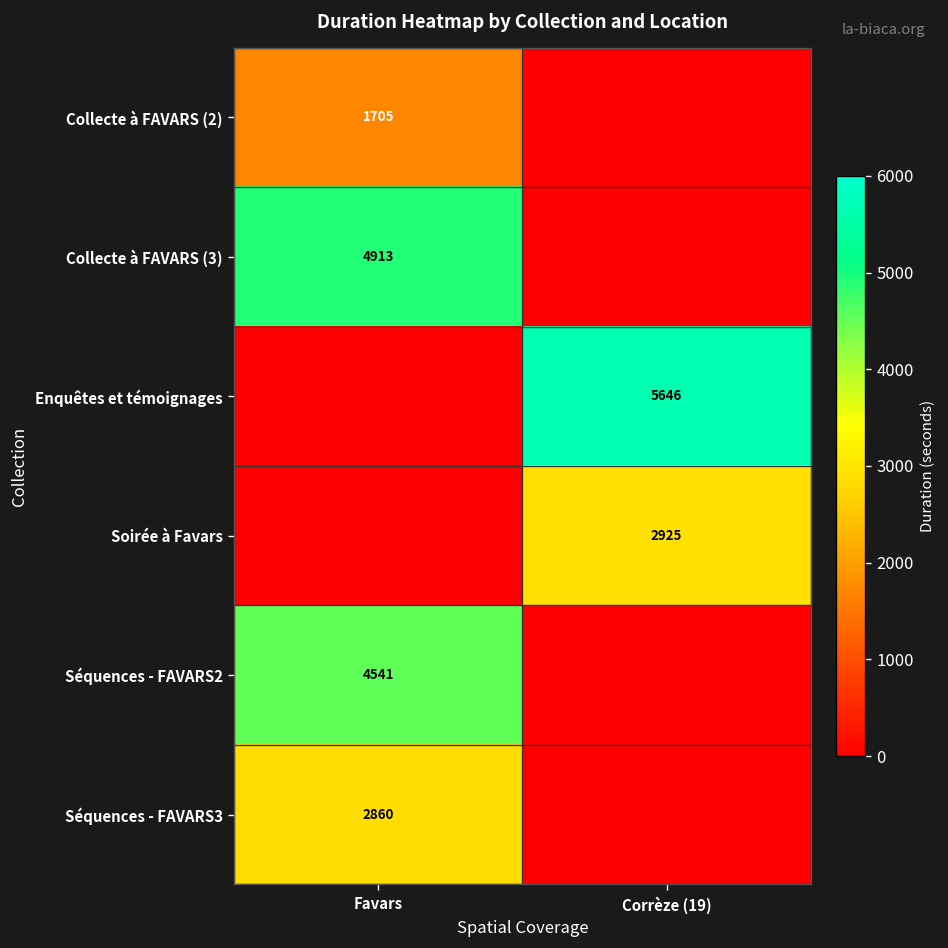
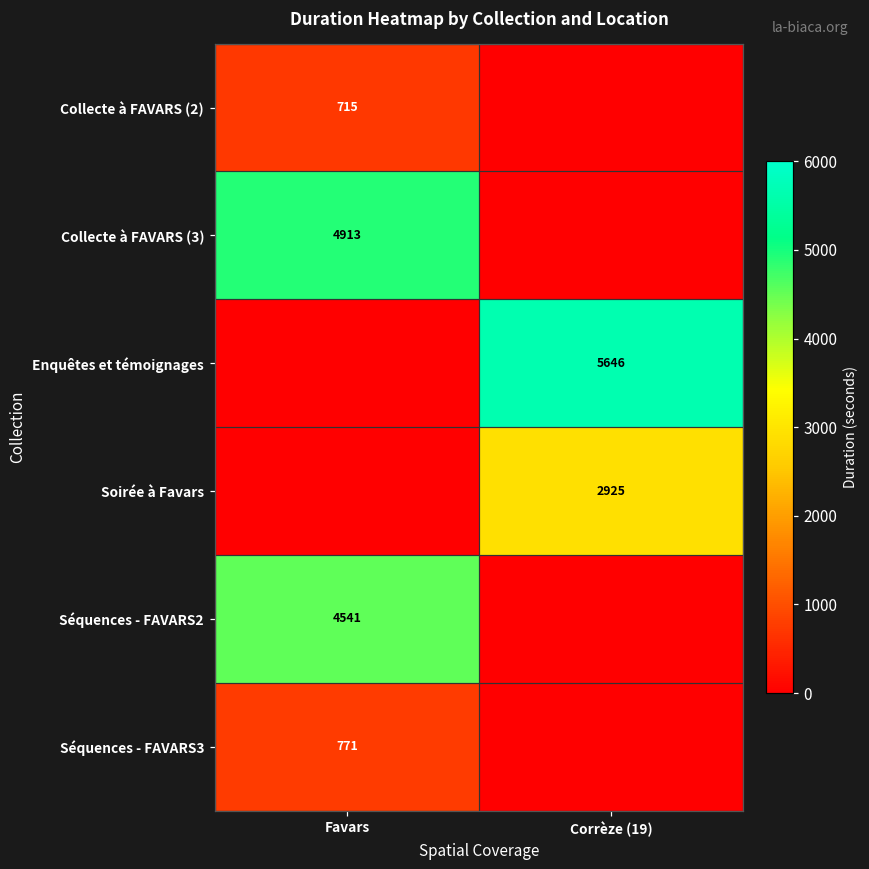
Collecte à FAVARS (2), Favars: 1705 -> 715
Séquences - FAVARS3, Favars: 2860 -> 771
